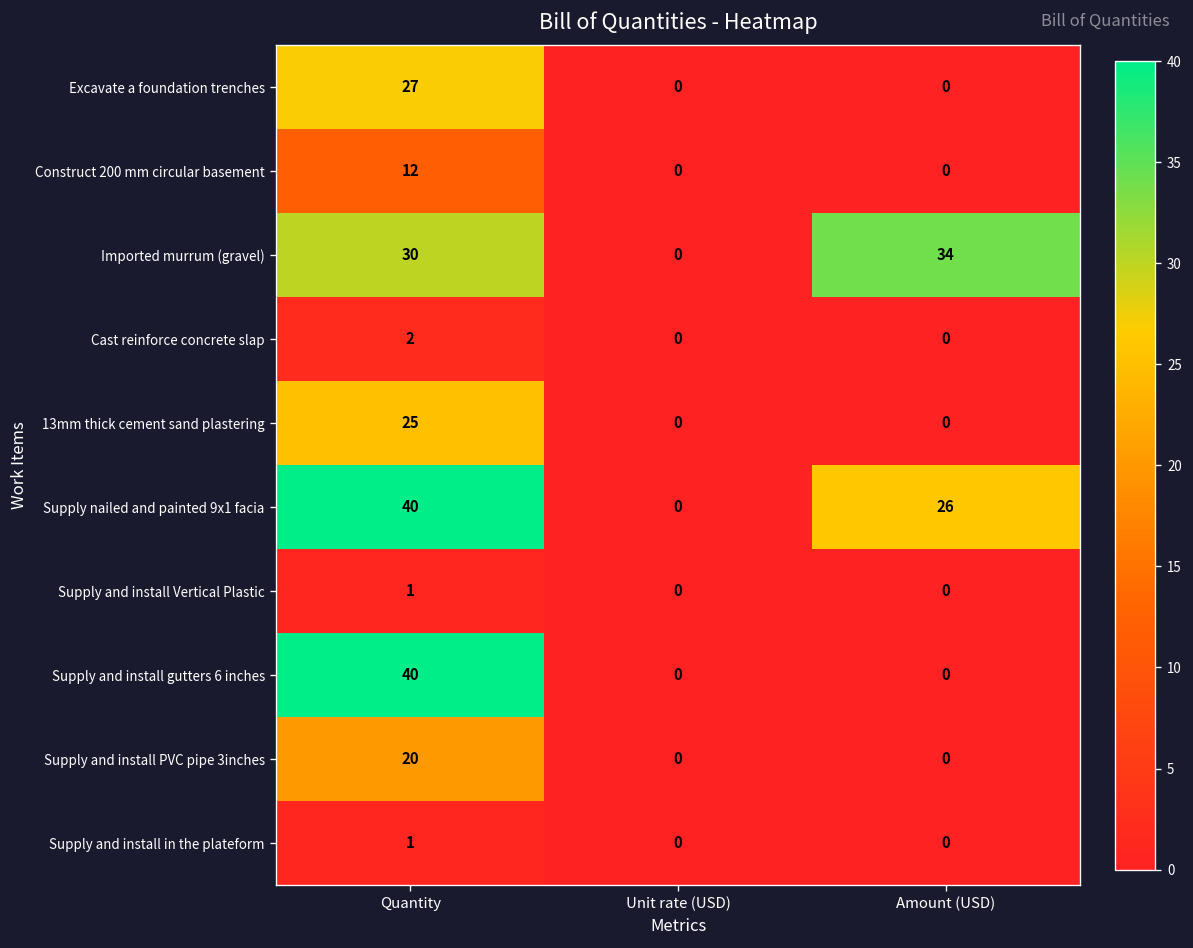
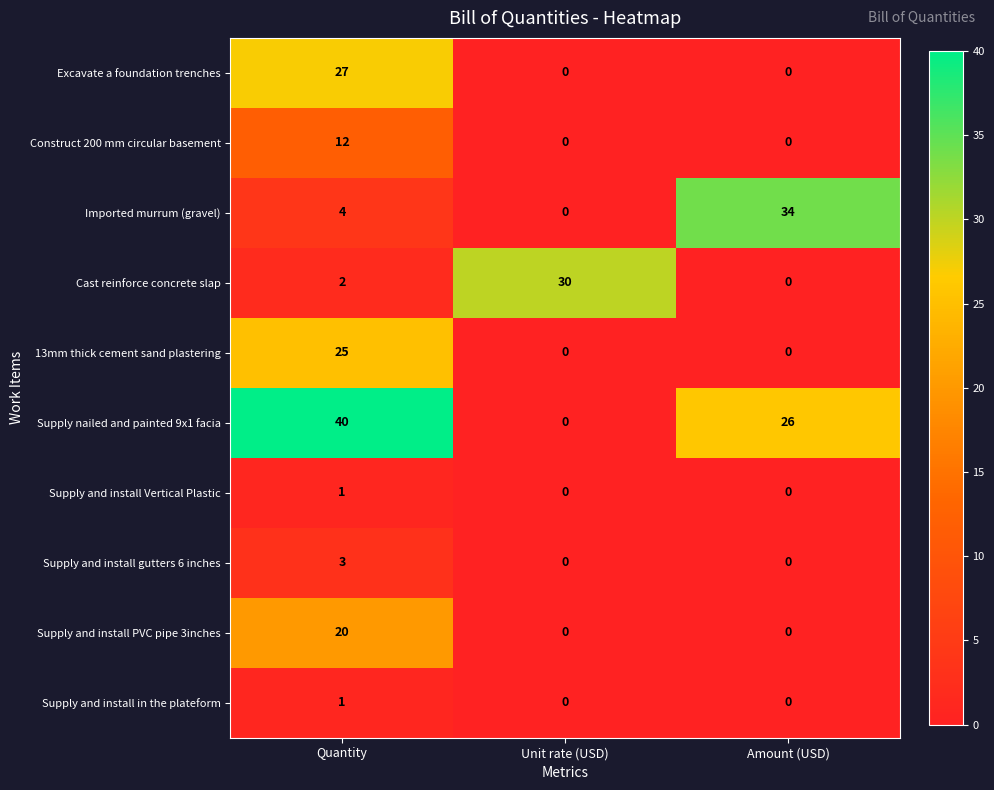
Imported murrum (gravel), Quantity: 30 -> 4
Cast reinforce concrete slap, Unit rate (USD): 0 -> 30
Supply and install gutters 6 inches, Quantity: 40 -> 3
